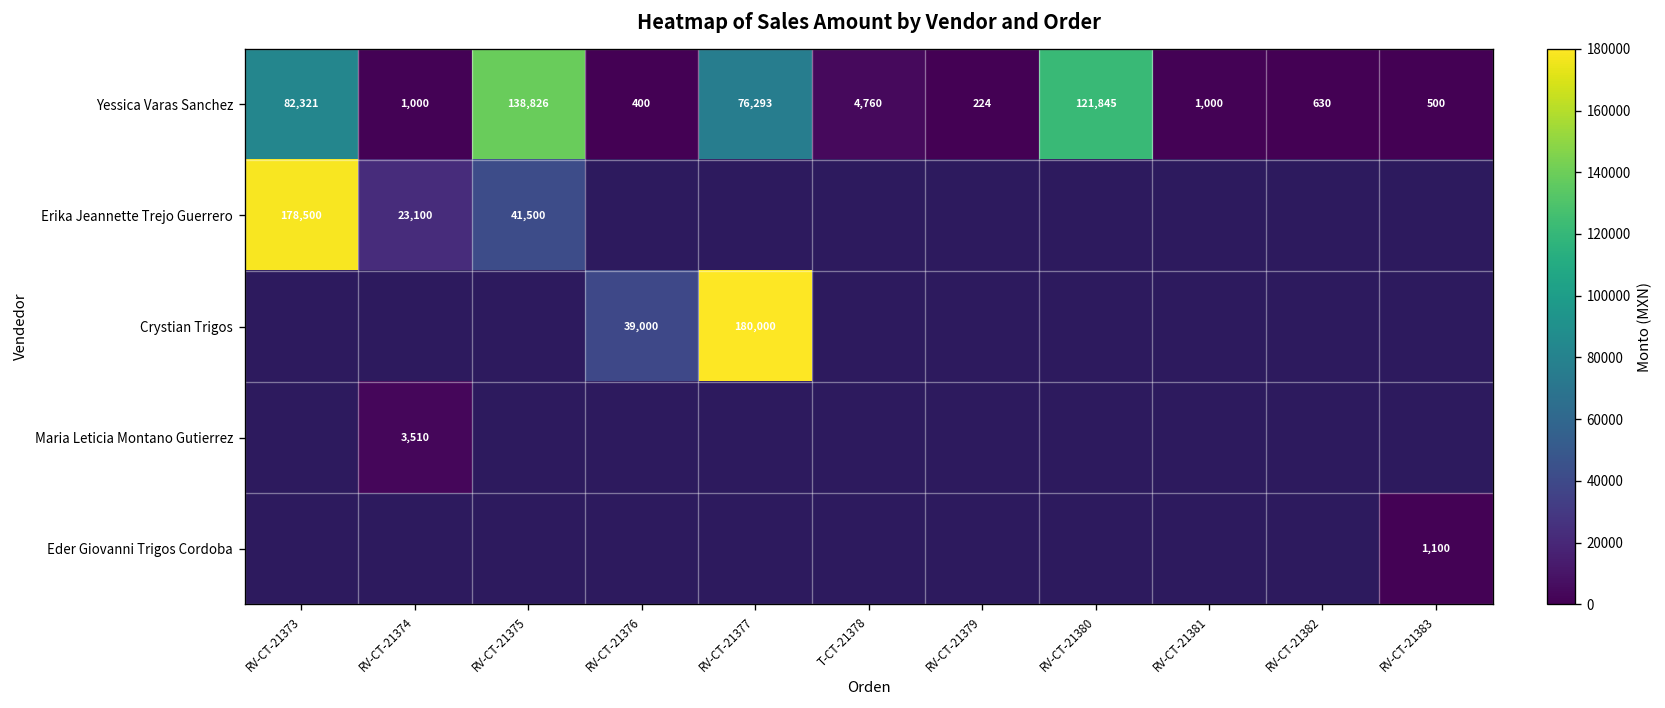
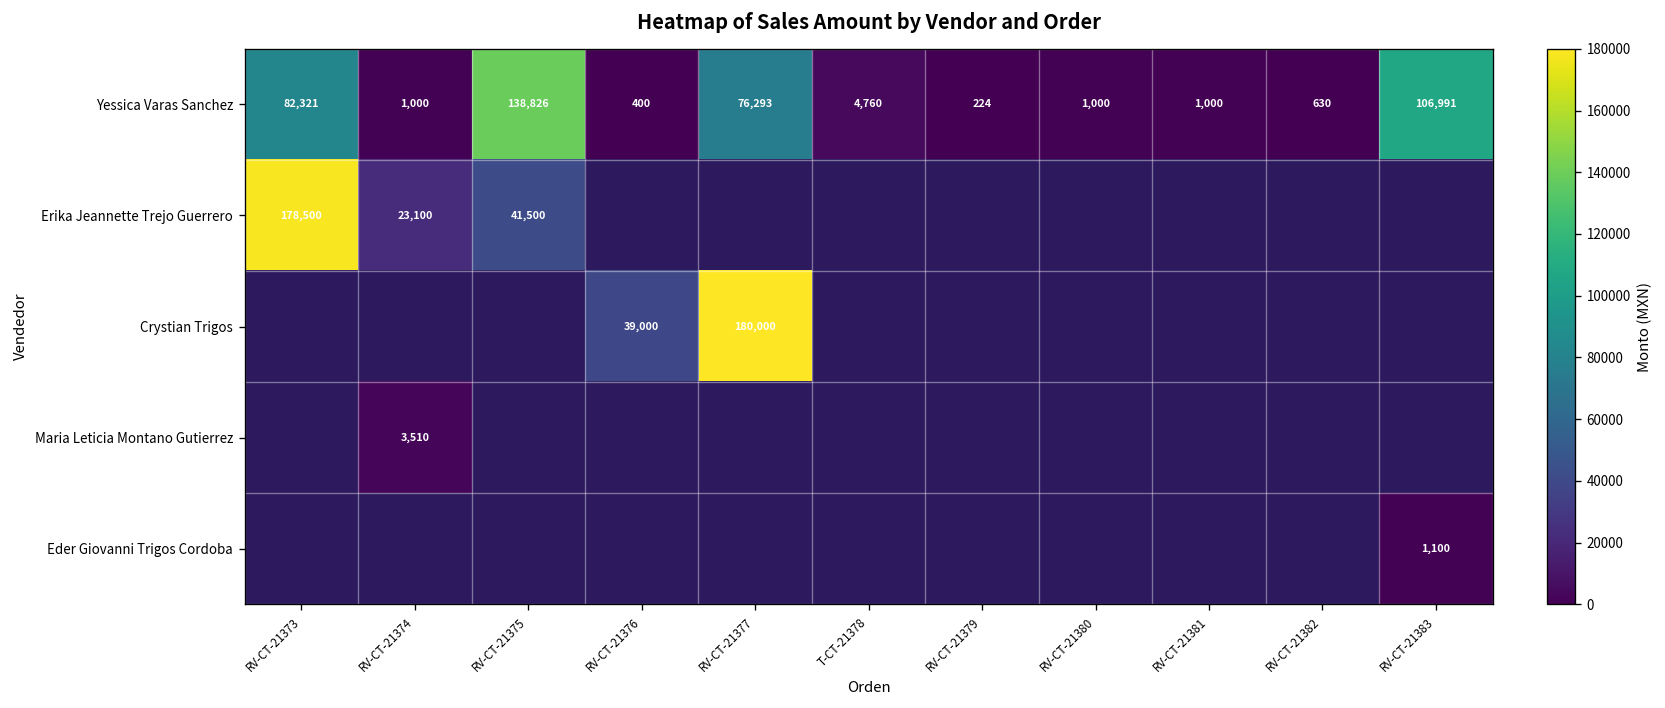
Yessica Varas Sanchez, RV-CT-21380: 121,845 -> 1,000
Yessica Varas Sanchez, RV-CT-21383: 500 -> 106,991
